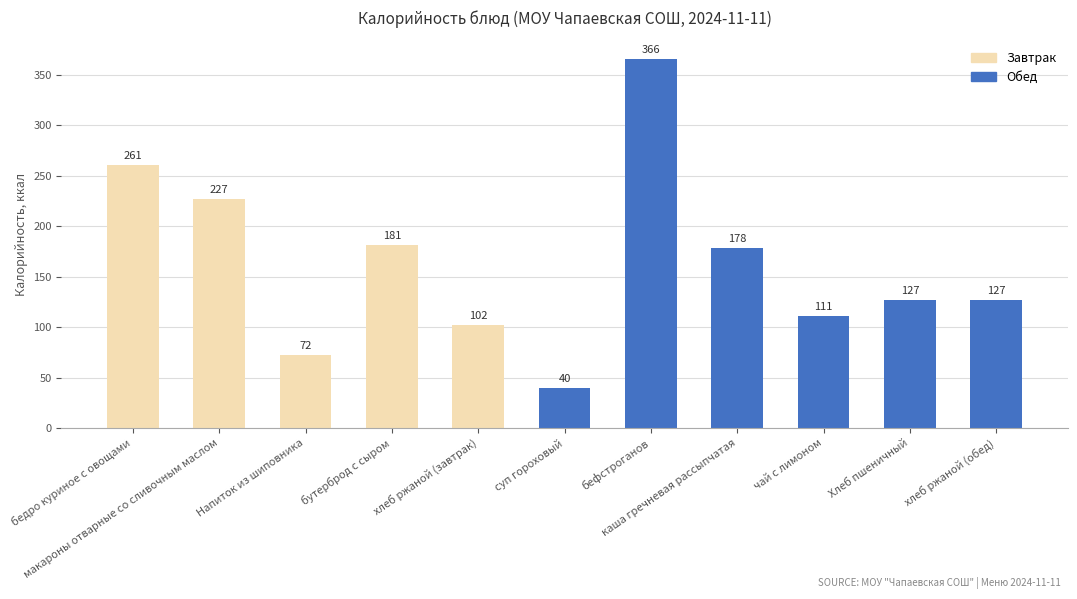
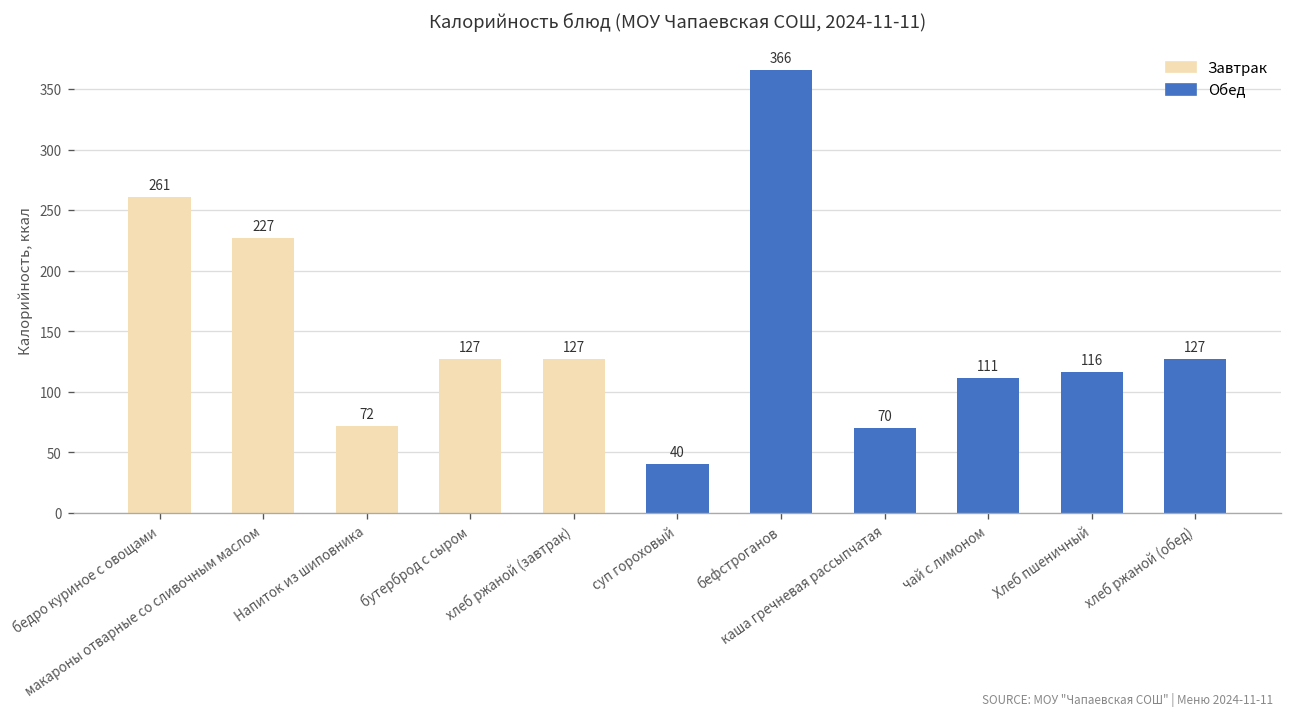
бутерброд с сыром: 181 -> 127
хлеб ржаной (завтрак): 102 -> 127
каша гречневая рассыпчатая: 178 -> 70
Хлеб пшеничный: 127 -> 116
